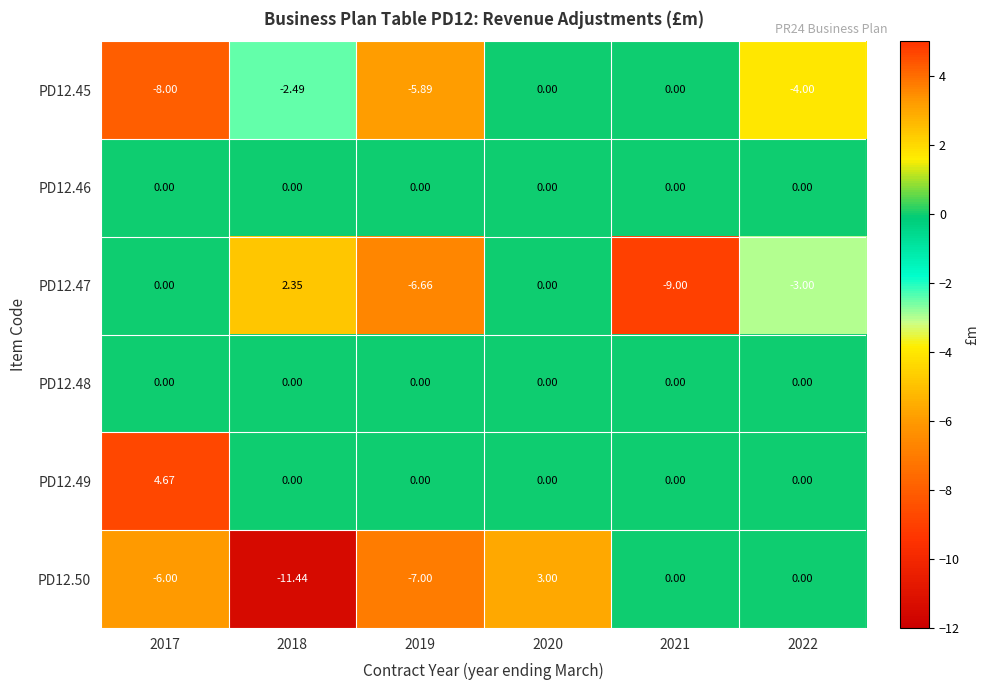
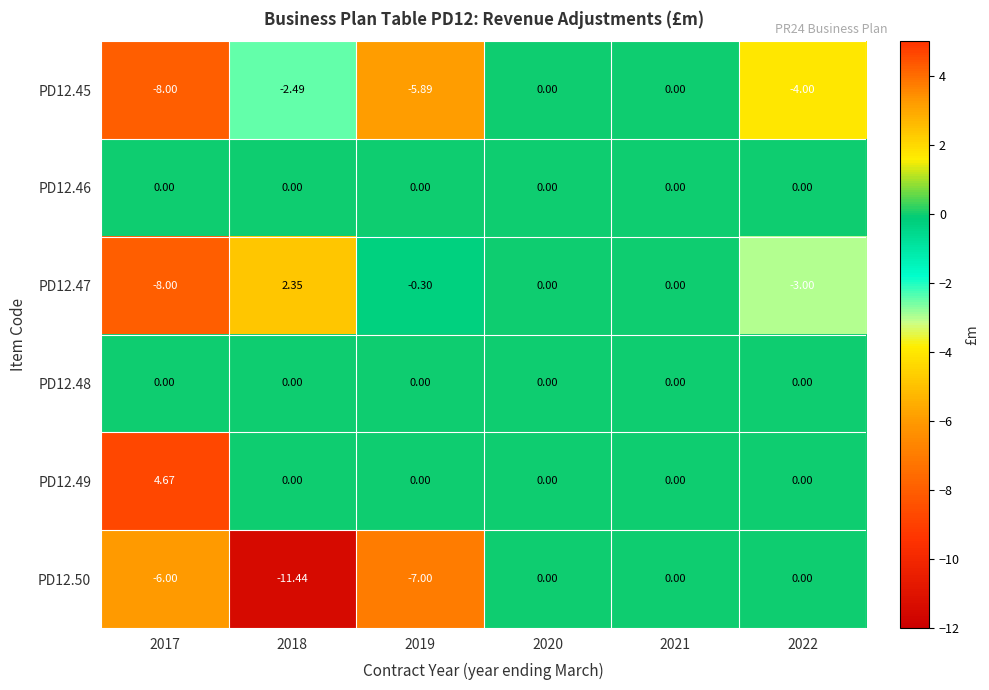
PD12.47, 2017: 0.00 -> -8.00
PD12.47, 2019: -6.66 -> -0.30
PD12.47, 2021: -9.00 -> 0.00
PD12.50, 2020: 3.00 -> 0.00
